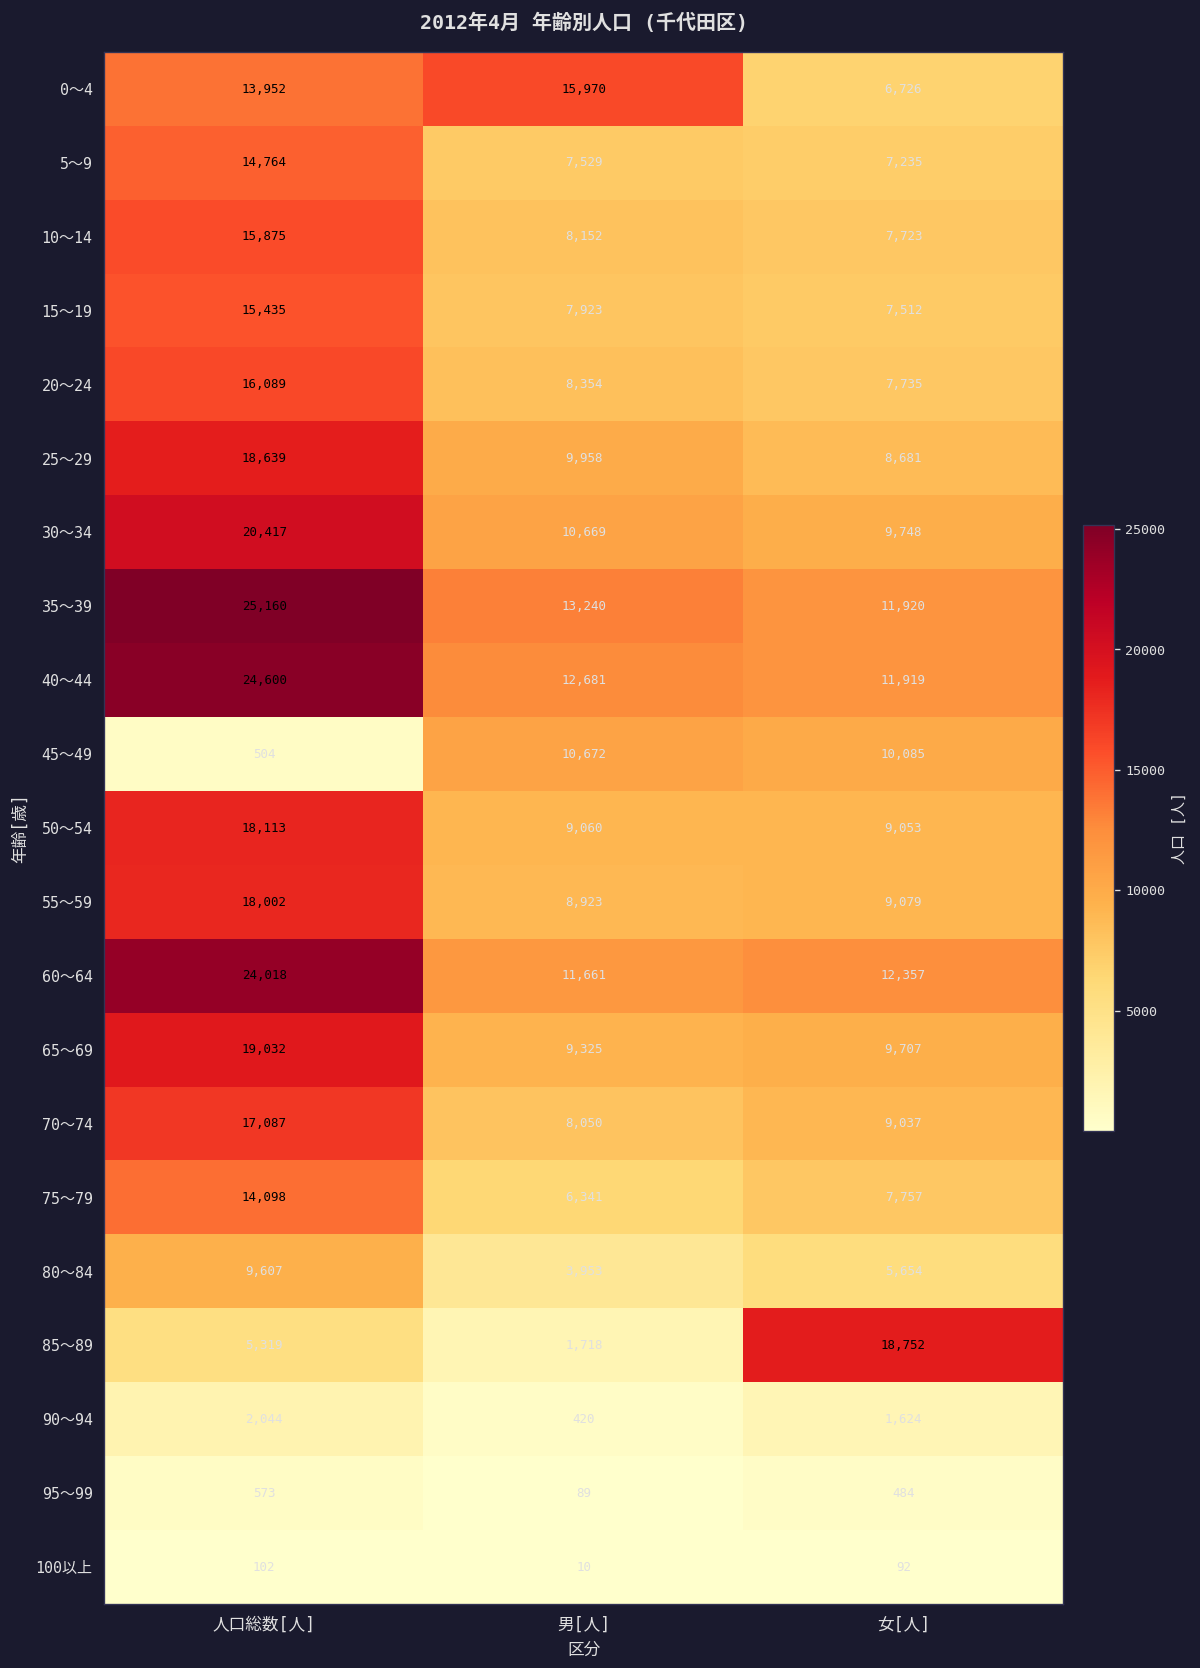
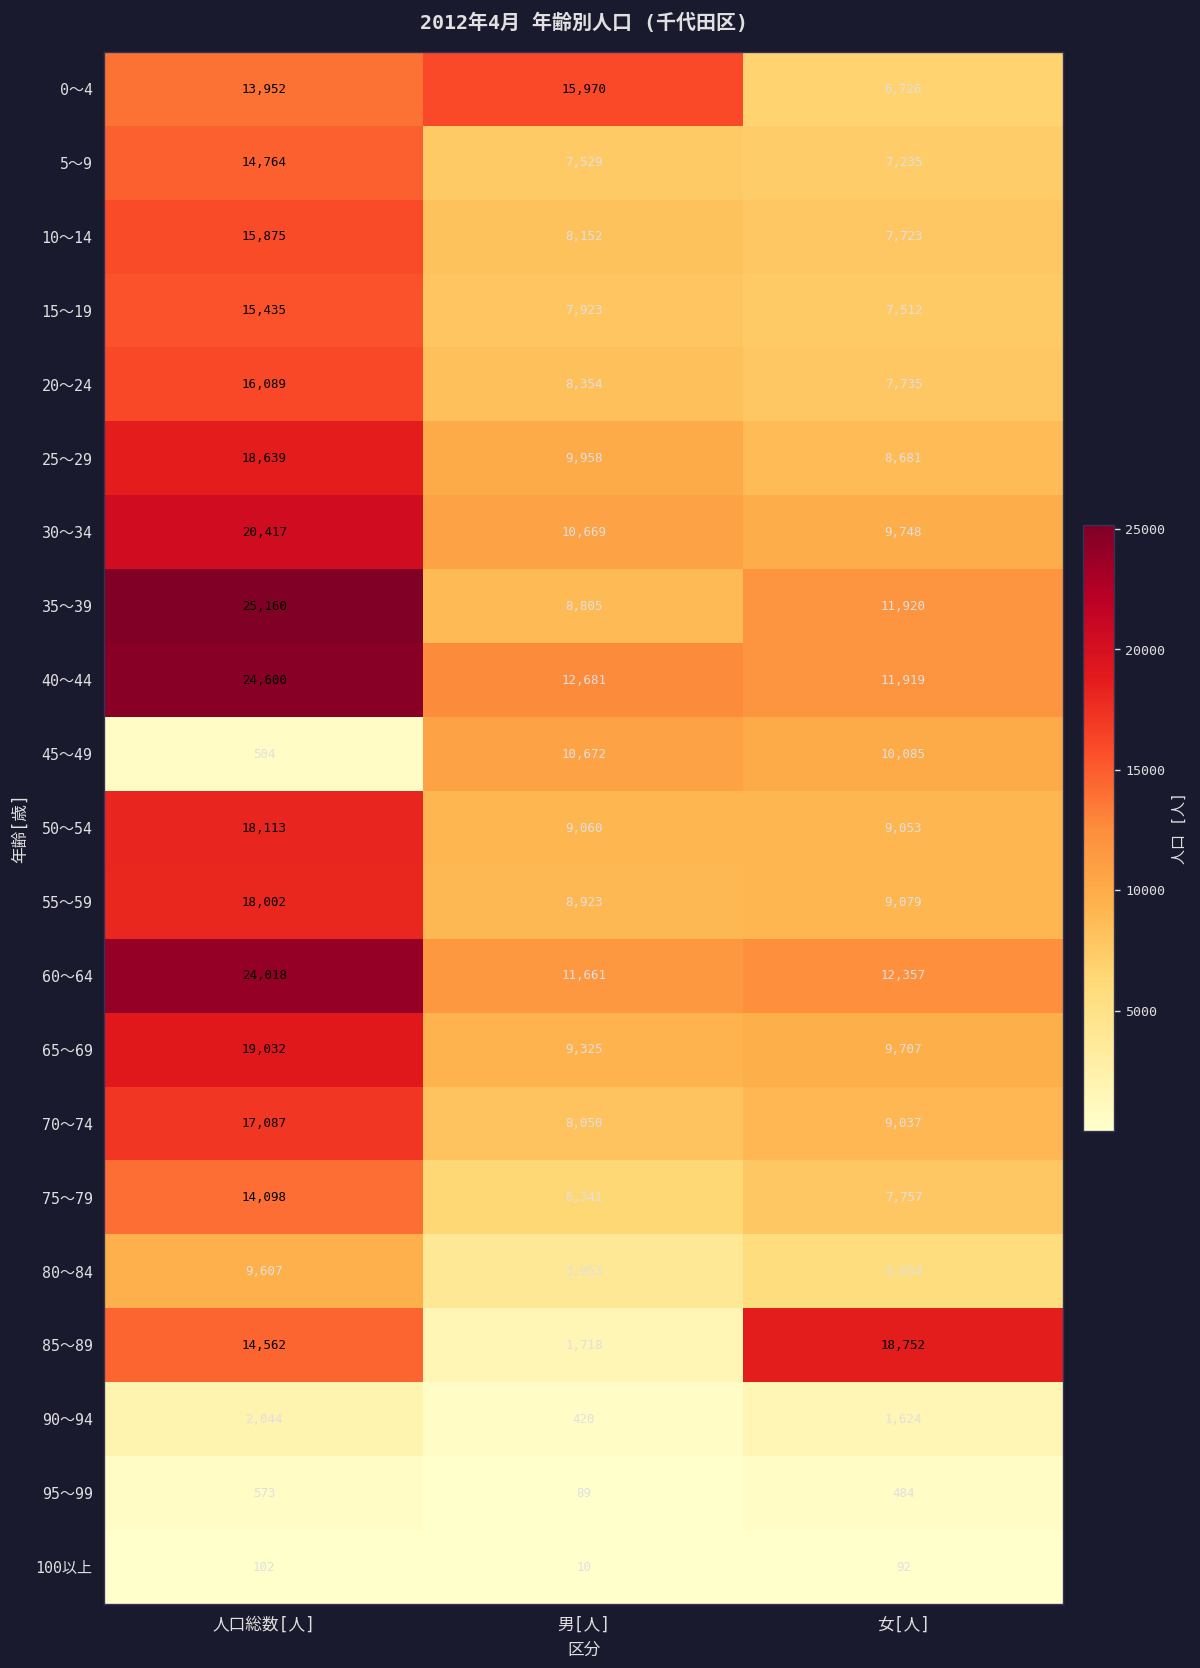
35～39, 男[人]: 13,240 -> 8,805
85～89, 人口総数[人]: 5,319 -> 14,562
